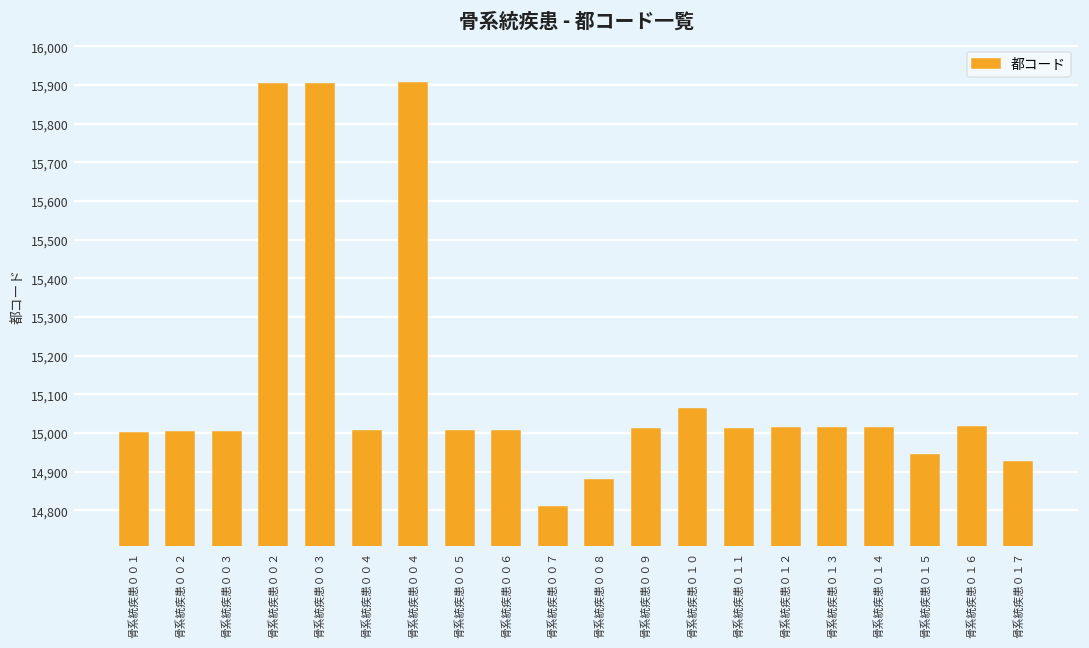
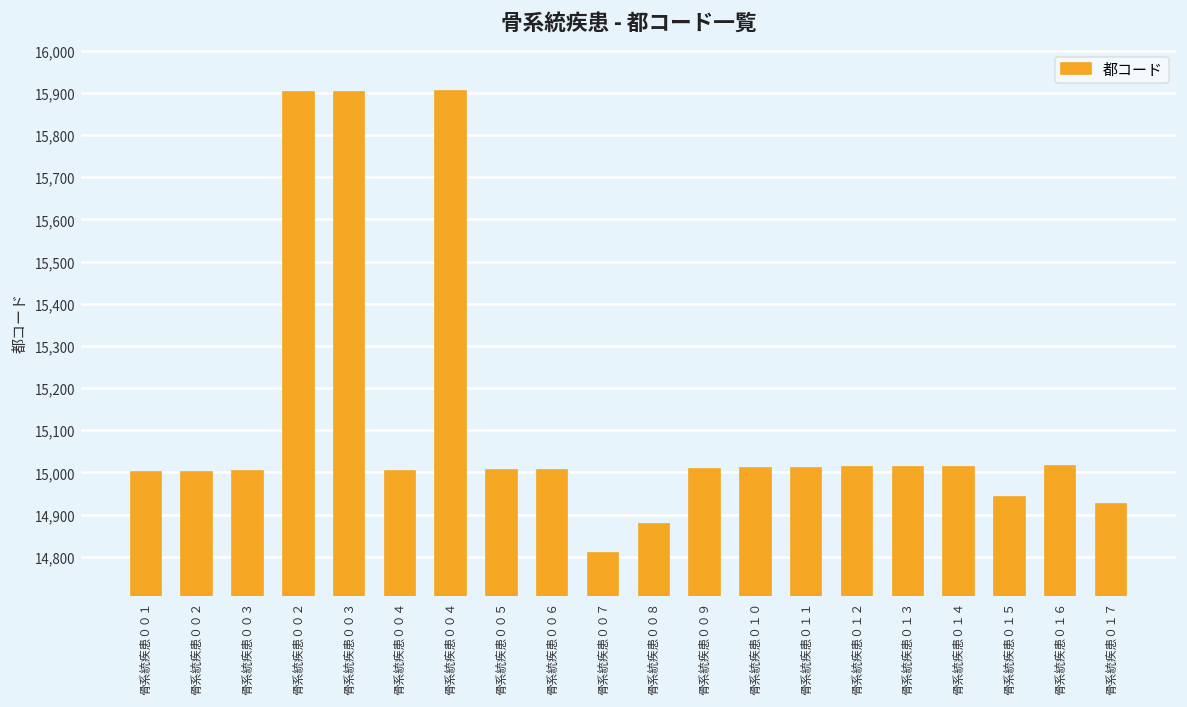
骨系統疾患０１０: 15,060 -> 15,010
